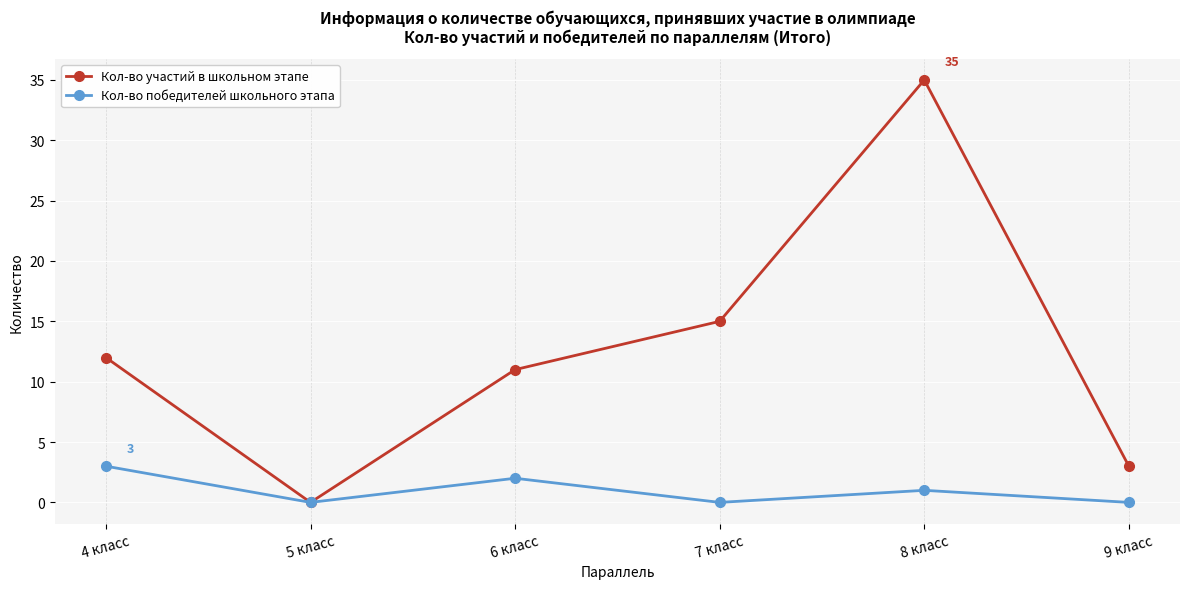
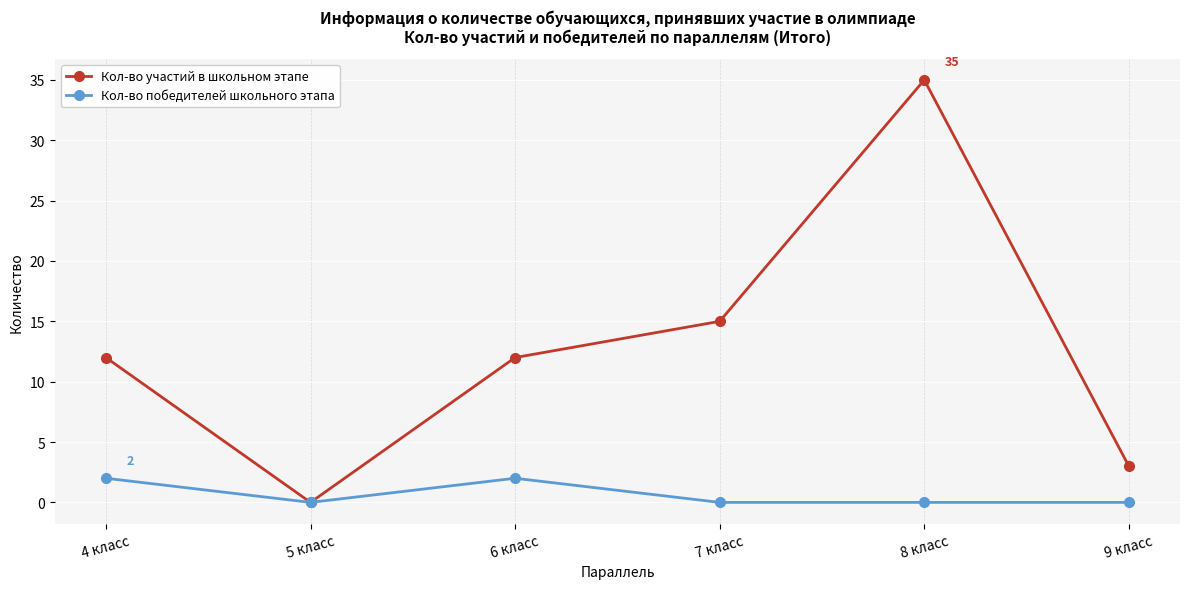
Кол-во победителей школьного этапа, 4 класс: 3 -> 2
Кол-во участий в школьном этапе, 6 класс: 11 -> 12
Кол-во победителей школьного этапа, 8 класс: 1 -> 0
